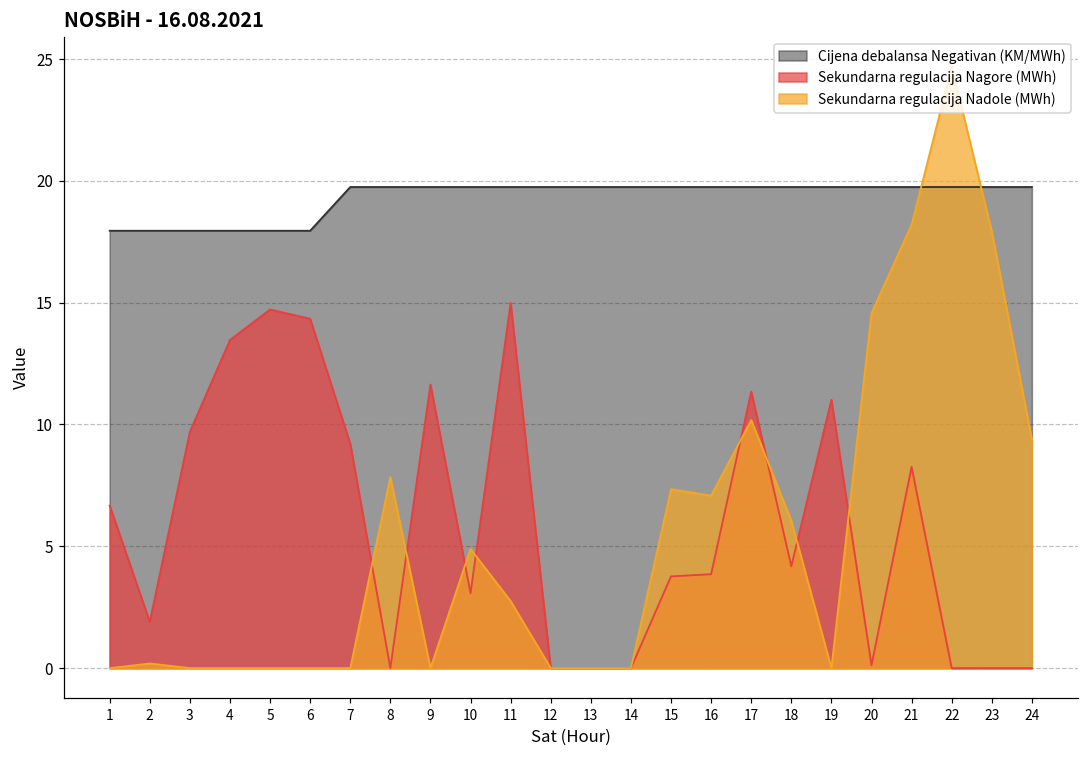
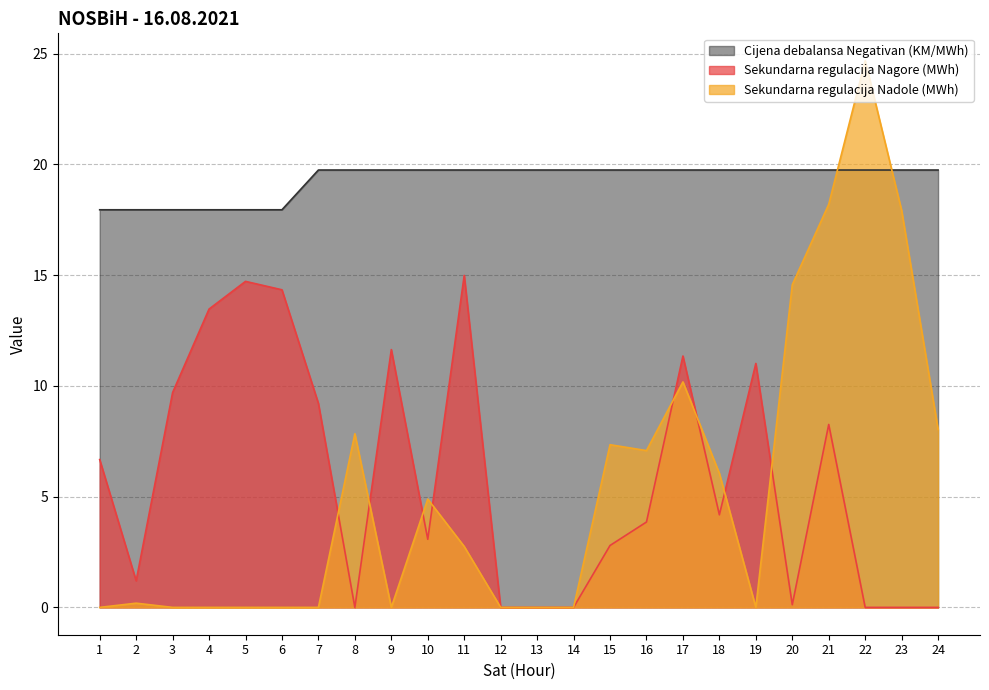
Sekundarna regulacija Nagore (MWh), 2: 1.9 -> 1.2
Sekundarna regulacija Nagore (MWh), 15: 3.8 -> 2.8
Sekundarna regulacija Nadole (MWh), 24: 9.4 -> 8.0
